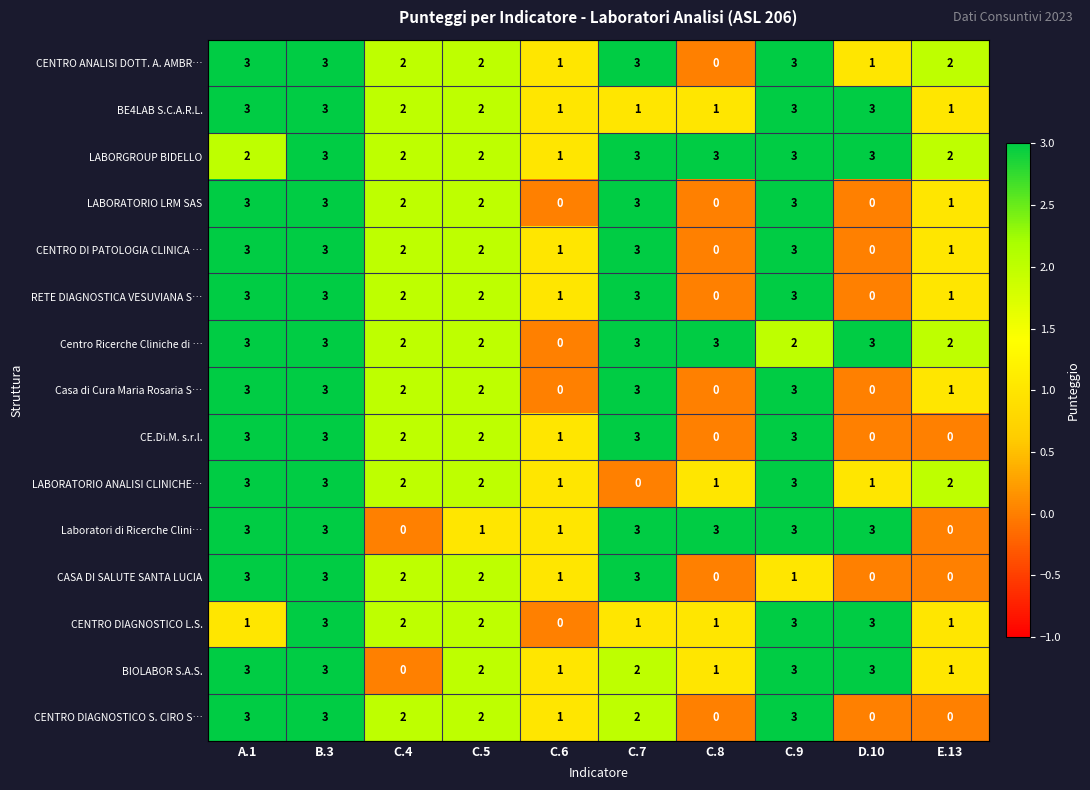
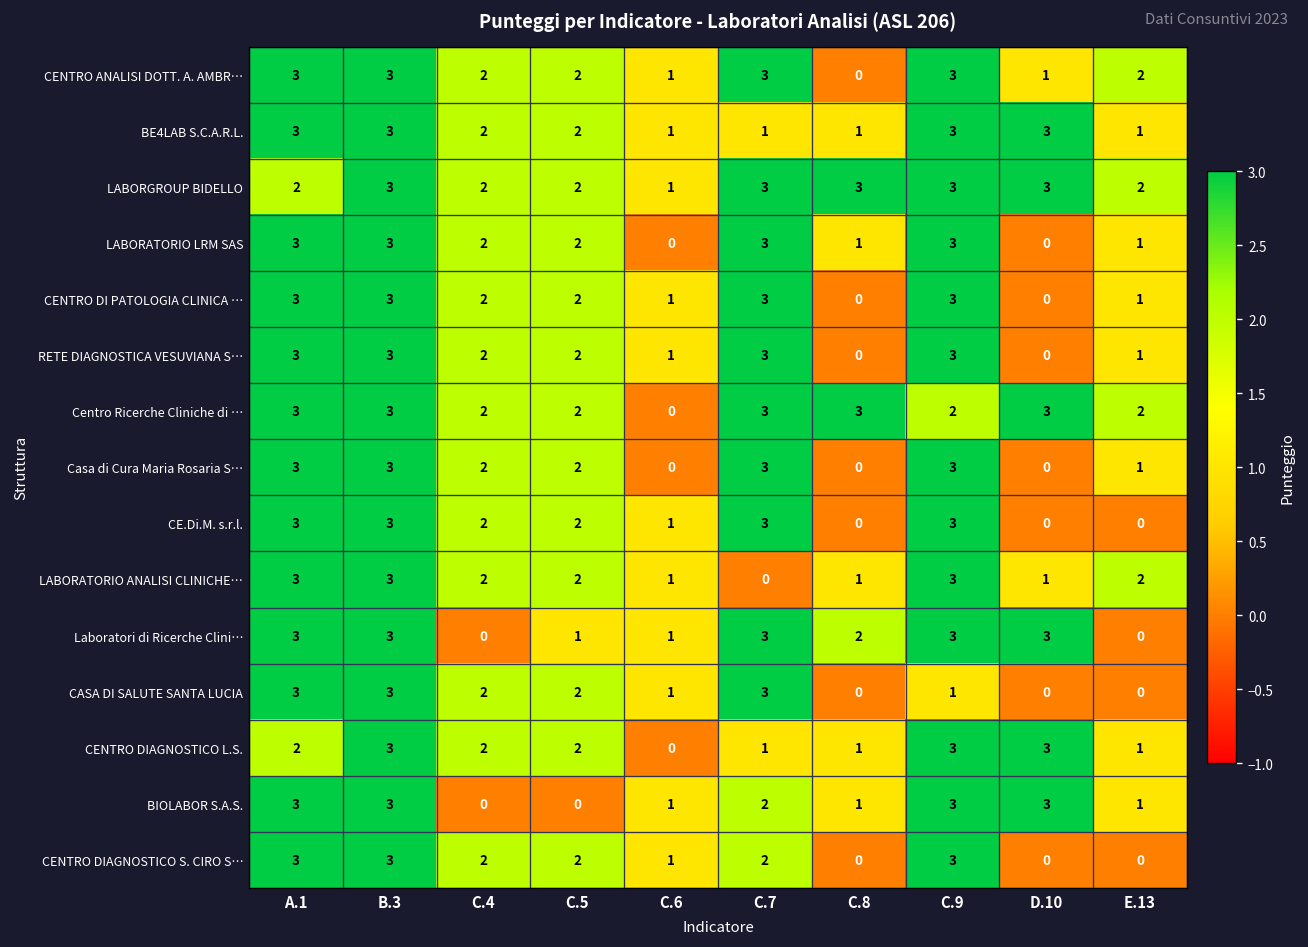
LABORATORIO LRM SAS, C.8: 0 -> 1
Laboratori di Ricerche Clini…, C.8: 3 -> 2
CENTRO DIAGNOSTICO L.S., A.1: 1 -> 2
BIOLABOR S.A.S., C.5: 2 -> 0
